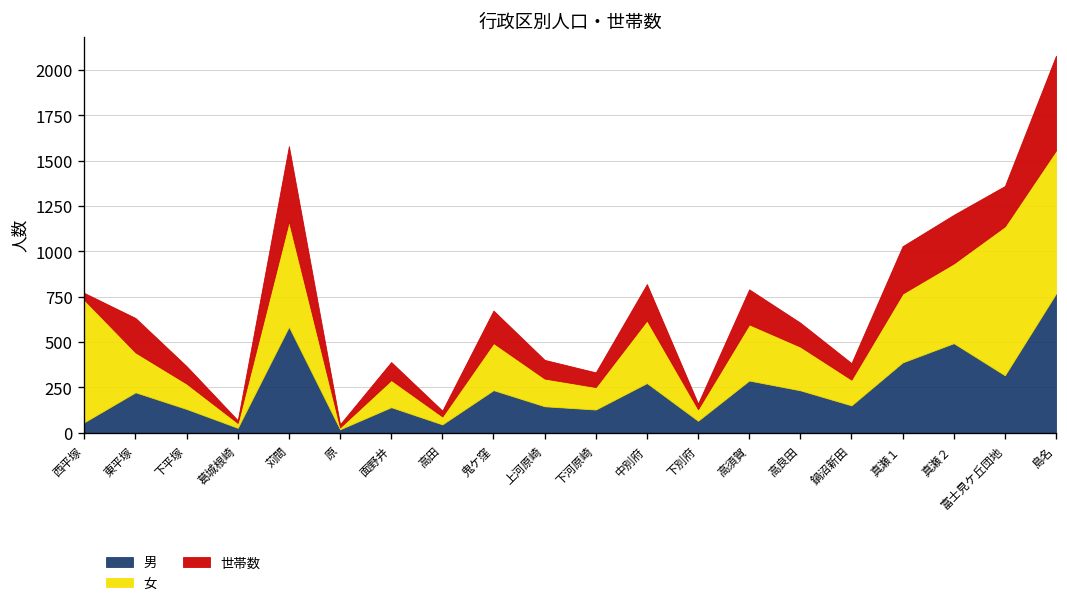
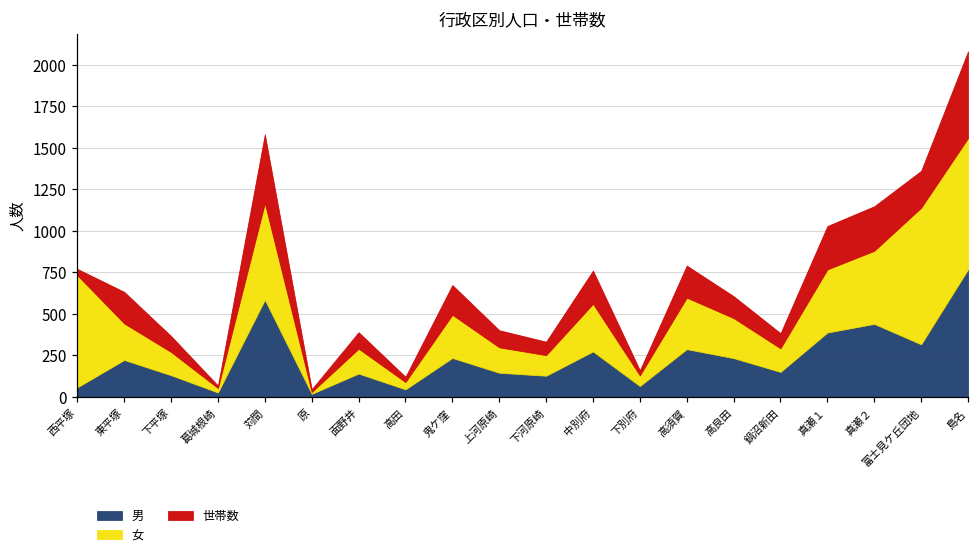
女, 中別府: 350 -> 290
男, 真瀬２: 490 -> 440
